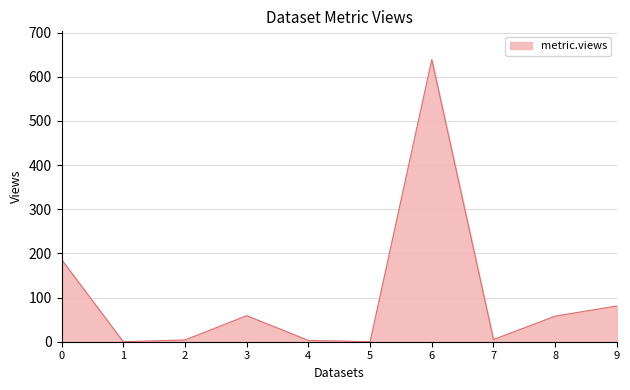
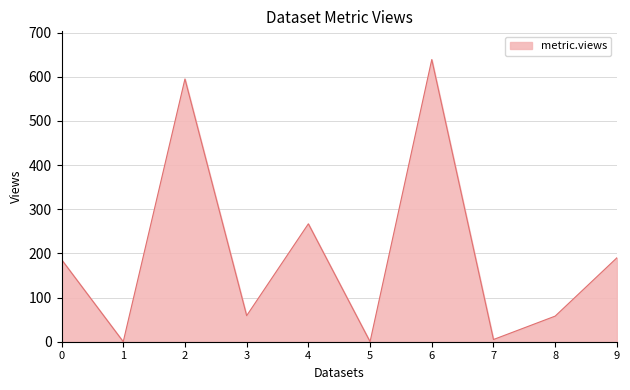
2: 0 -> 600
4: 0 -> 270
9: 80 -> 190
